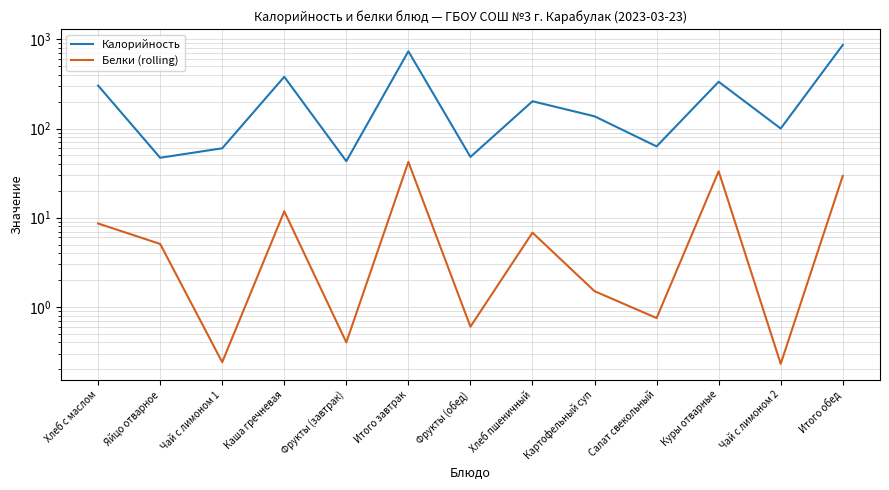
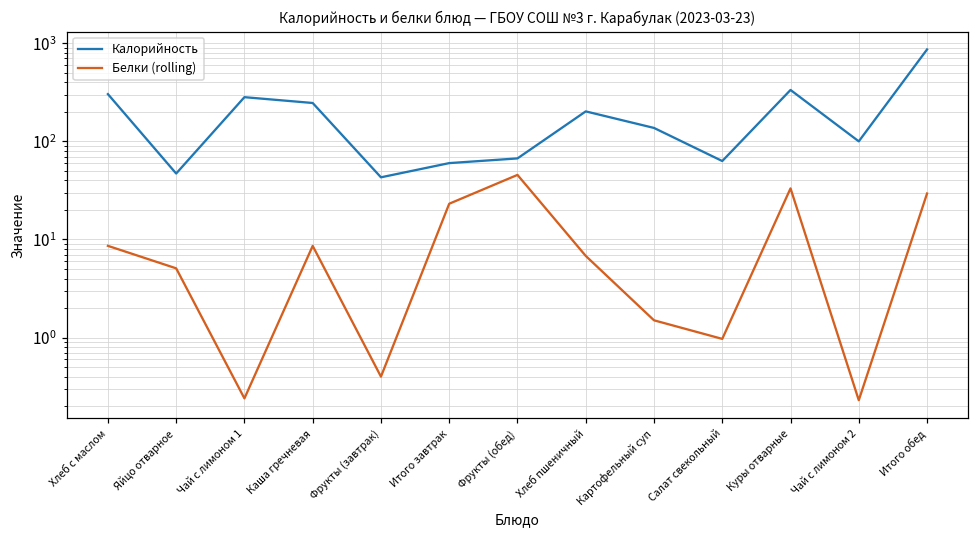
Калорийность, Чай с лимоном 1: 60 -> 280
Калорийность, Каша гречневая: 380 -> 250
Белки (rolling), Каша гречневая: 12 -> 9
Калорийность, Итого завтрак: 700 -> 60
Белки (rolling), Итого завтрак: 40 -> 23
Калорийность, Фрукты (обед): 50 -> 70
Белки (rolling), Фрукты (обед): 0.6 -> 50
Белки (rolling), Салат свекольный: 0.8 -> 1.0
